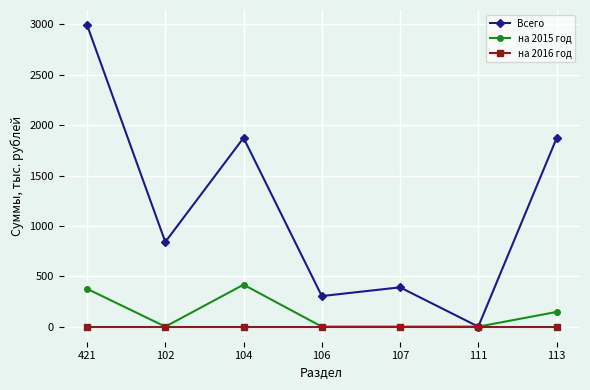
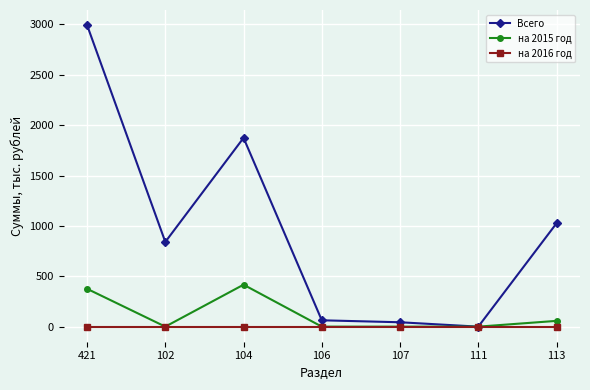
Всего, 106: 300 -> 60
Всего, 107: 390 -> 40
Всего, 113: 1870 -> 1030
на 2015 год, 113: 150 -> 60
